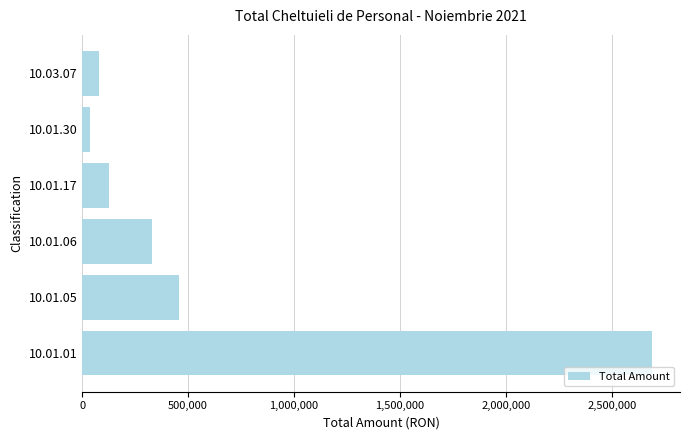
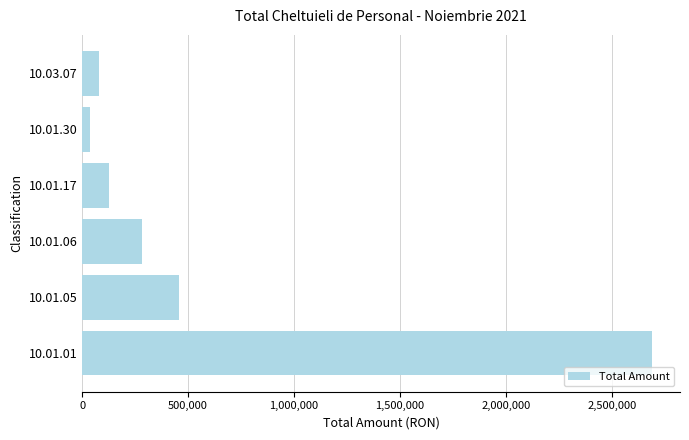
10.01.06: 330,000 -> 280,000
